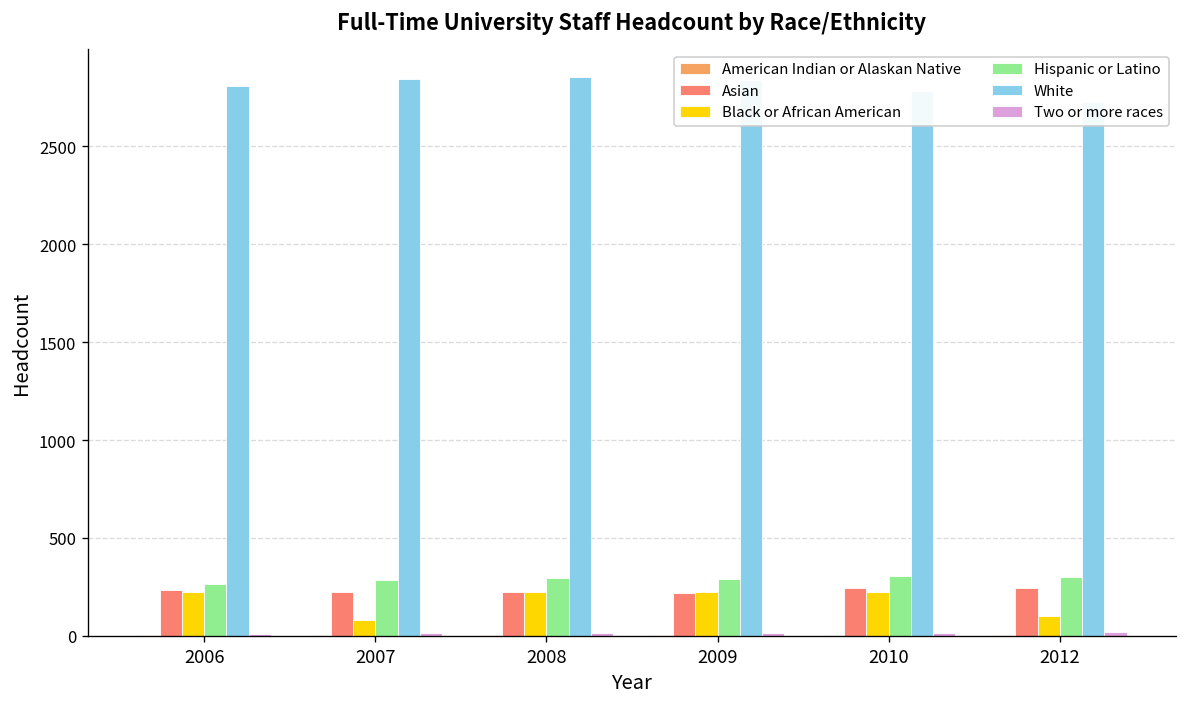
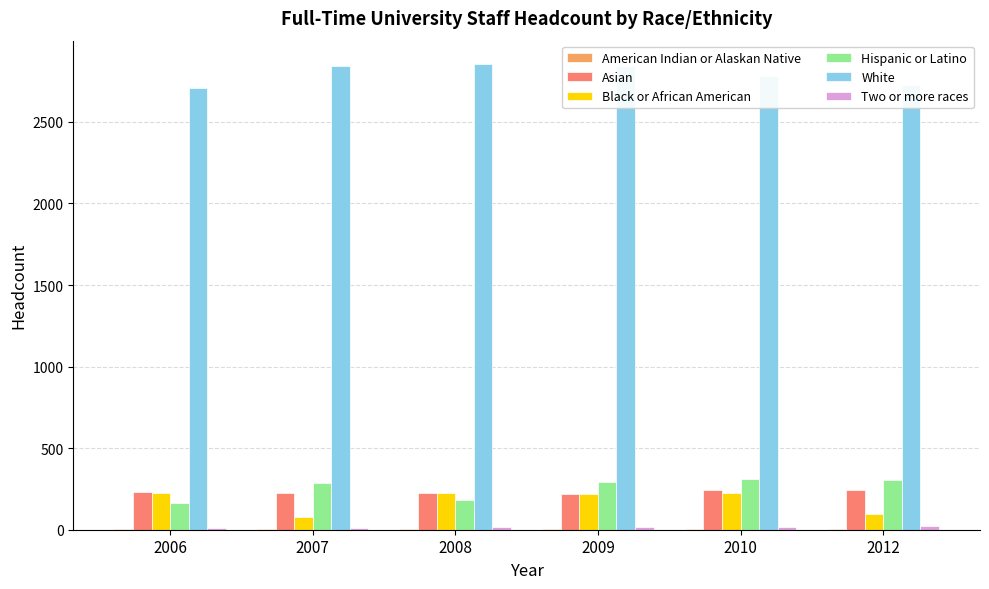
Hispanic or Latino, 2006: 270 -> 160
White, 2006: 2810 -> 2710
Hispanic or Latino, 2008: 290 -> 180
